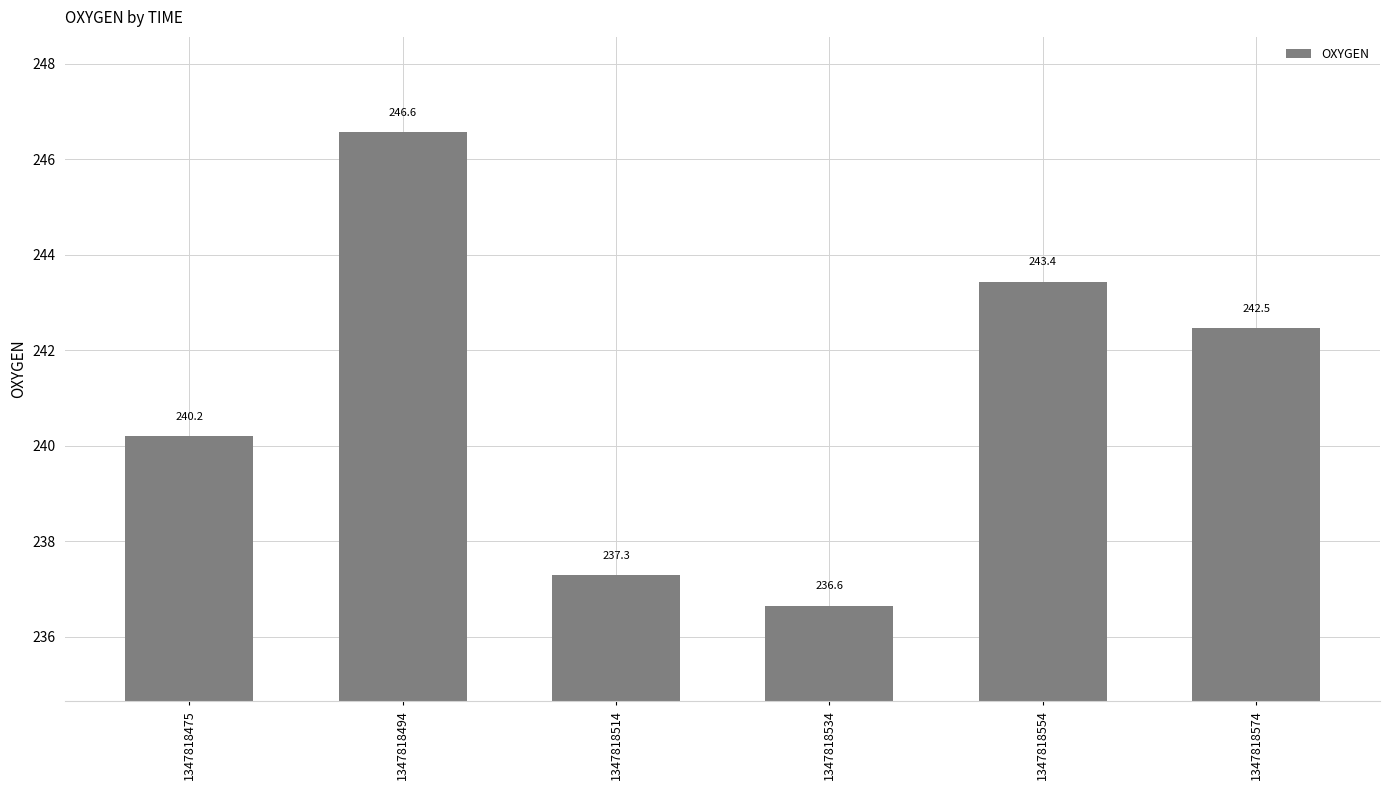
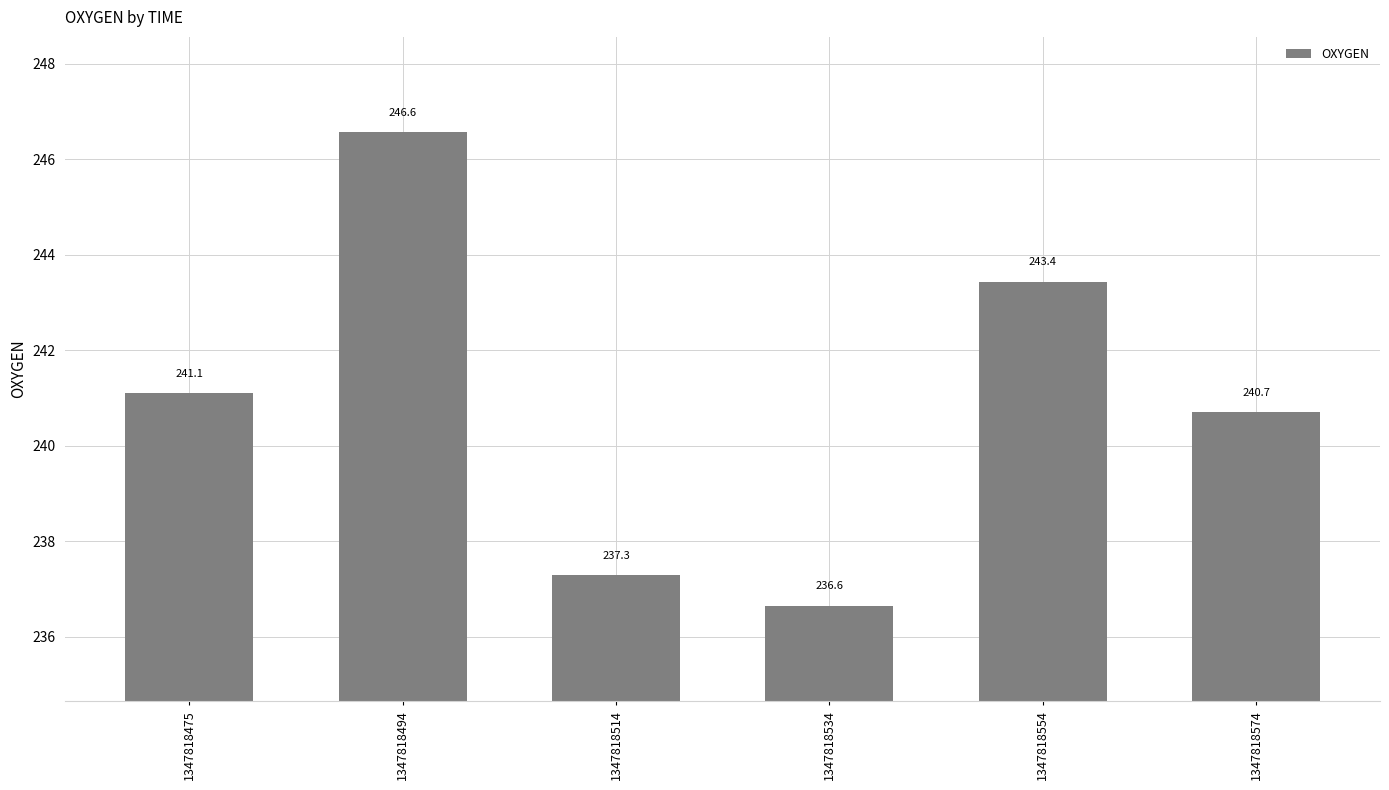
1347818475: 240.2 -> 241.1
1347818574: 242.5 -> 240.7
